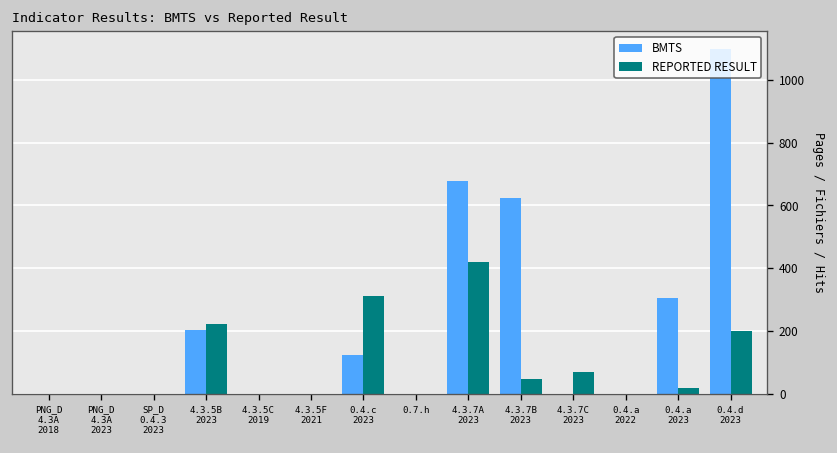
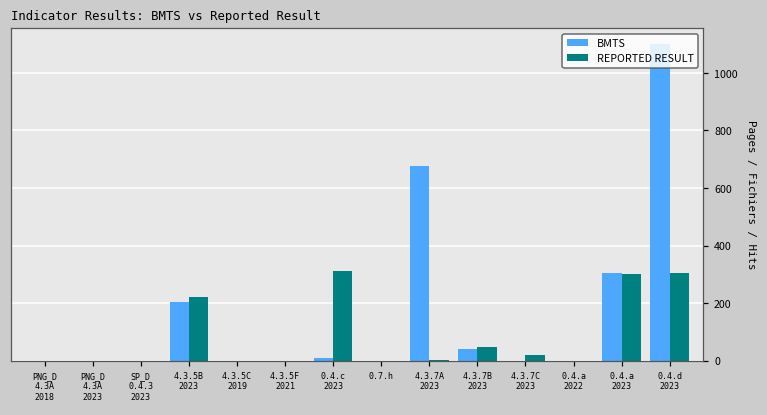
BMTS, 0.4.c 2023: 120 -> 10
REPORTED RESULT, 4.3.7A 2023: 420 -> 0
BMTS, 4.3.7B 2023: 620 -> 40
REPORTED RESULT, 4.3.7C 2023: 70 -> 20
REPORTED RESULT, 0.4.a 2023: 20 -> 300
REPORTED RESULT, 0.4.d 2023: 200 -> 310
